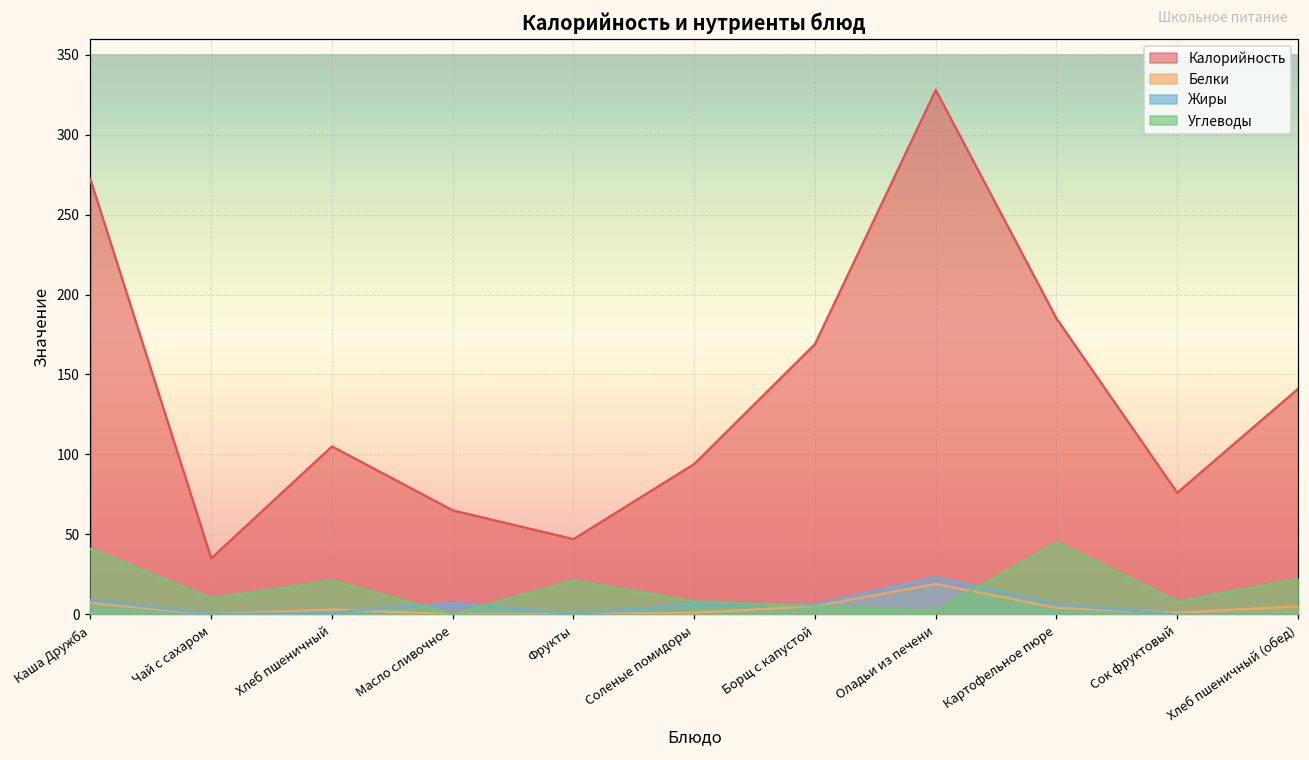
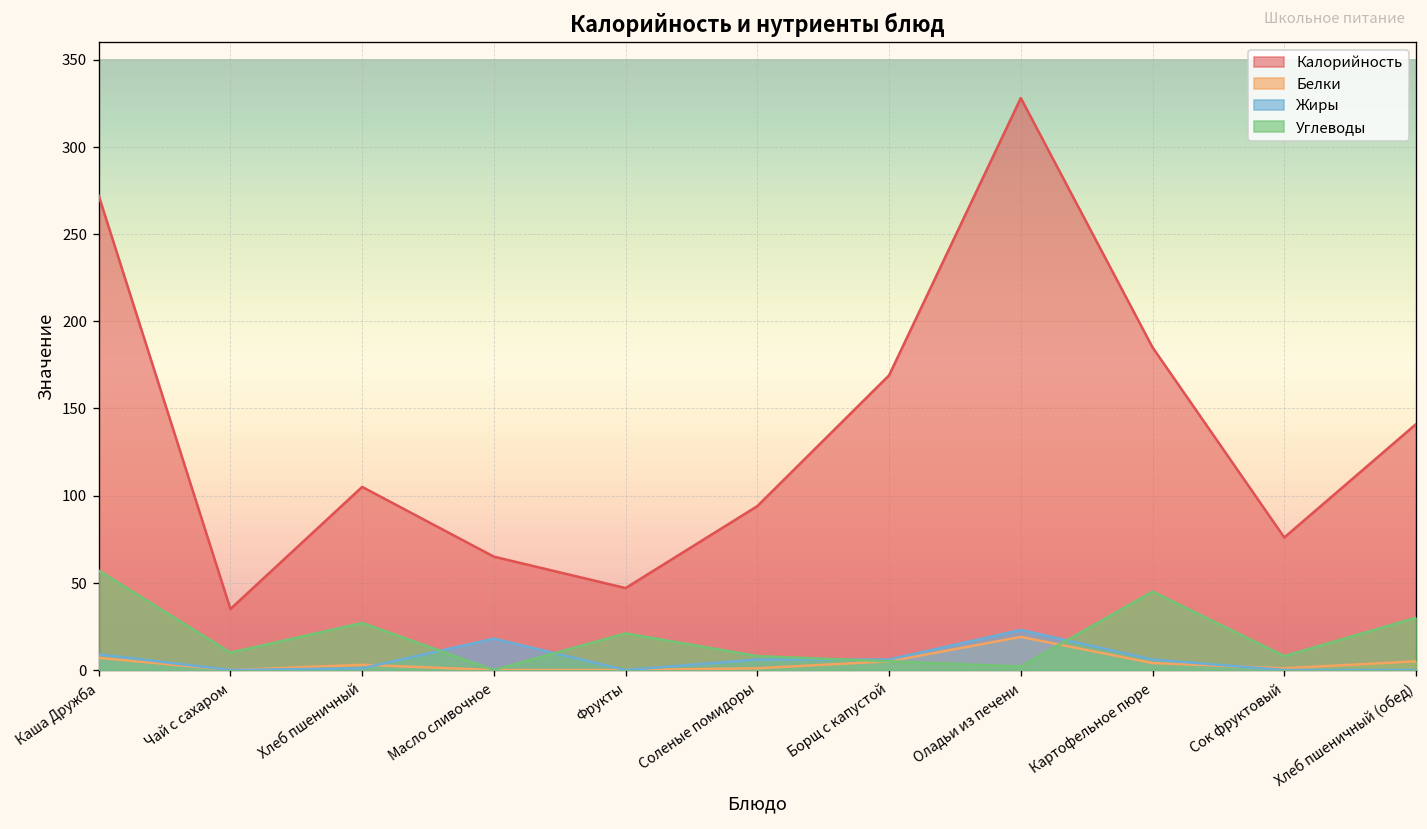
Углеводы, Каша Дружба: 41 -> 57
Углеводы, Хлеб пшеничный: 21 -> 27
Жиры, Масло сливочное: 7 -> 18
Углеводы, Хлеб пшеничный (обед): 22 -> 30
